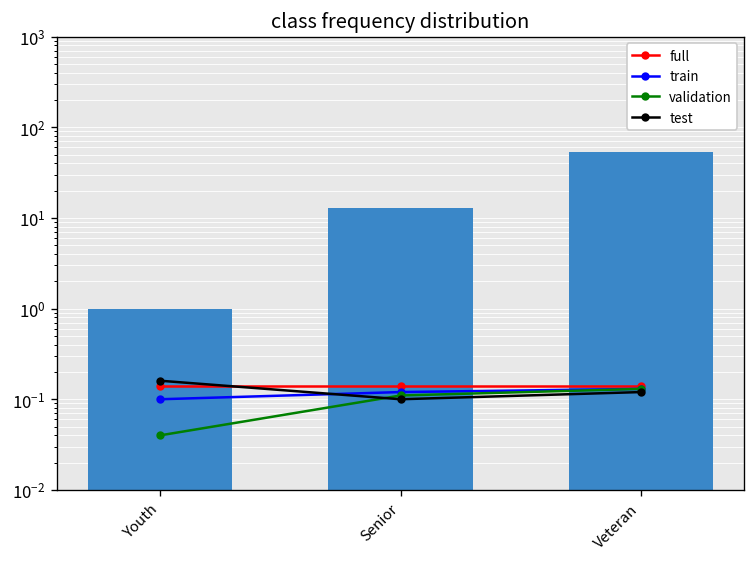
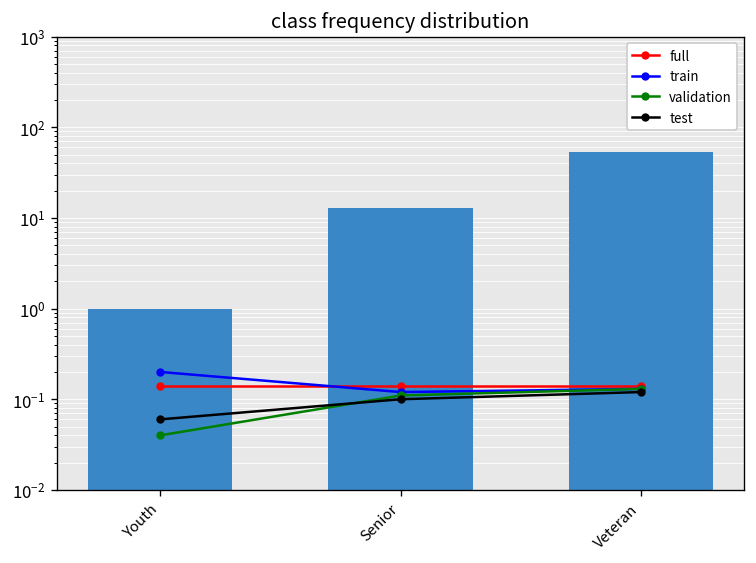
train, Youth: 0.1 -> 0.2
test, Youth: 0.16 -> 0.06
